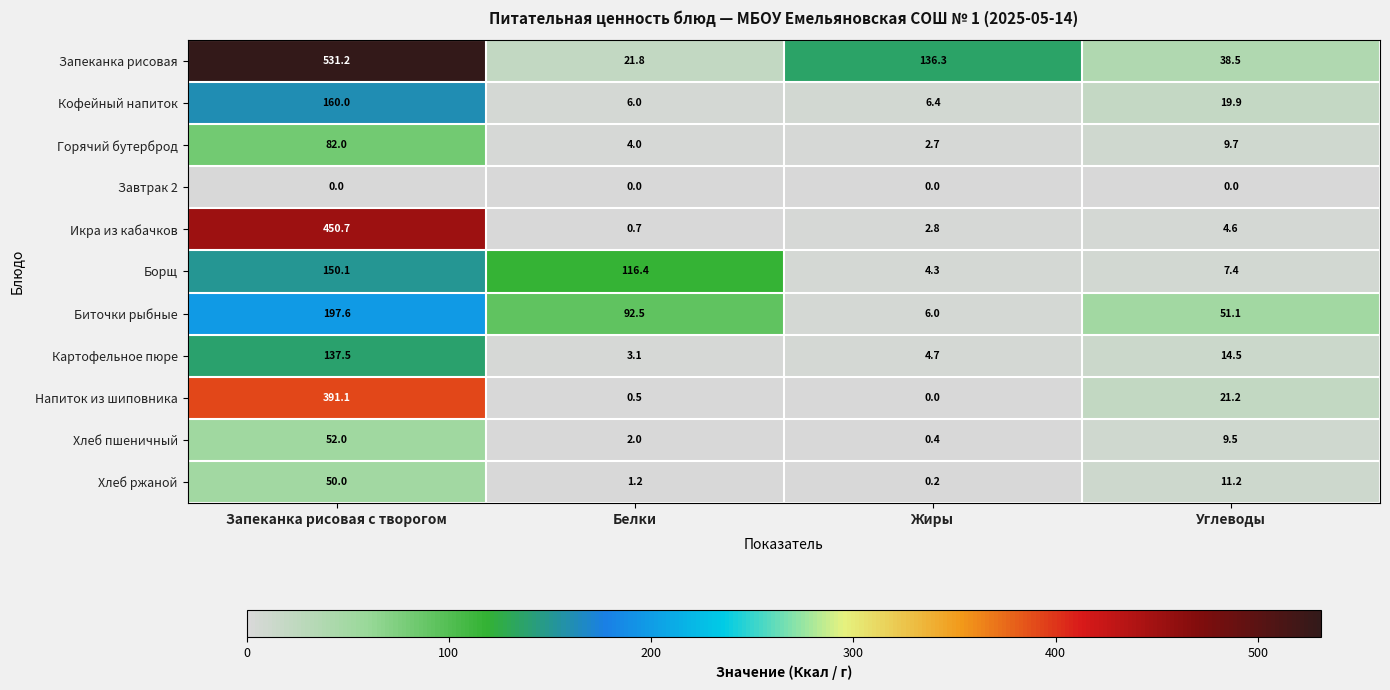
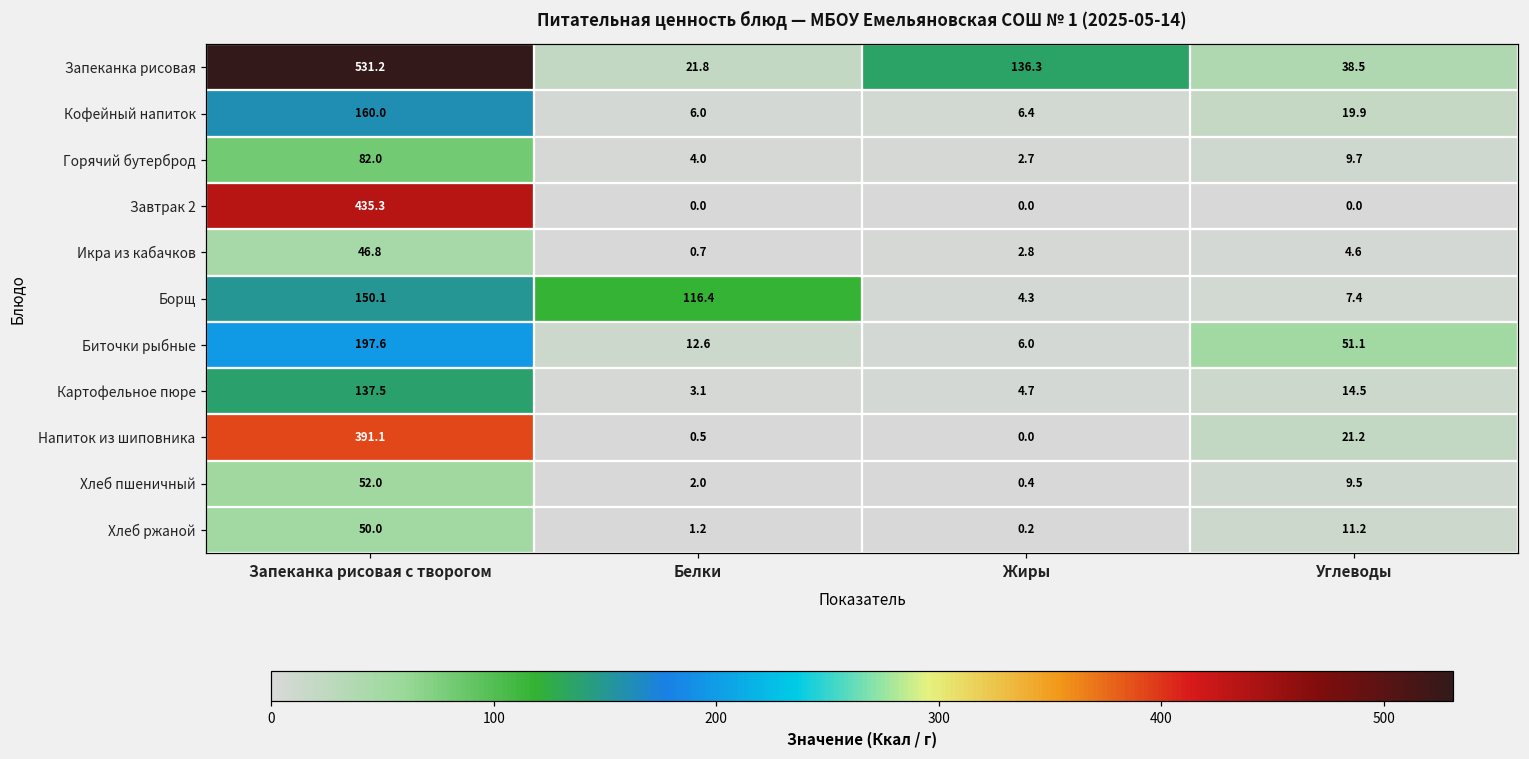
Завтрак 2, Запеканка рисовая с творогом: 0.0 -> 435.3
Икра из кабачков, Запеканка рисовая с творогом: 450.7 -> 46.8
Биточки рыбные, Белки: 92.5 -> 12.6
